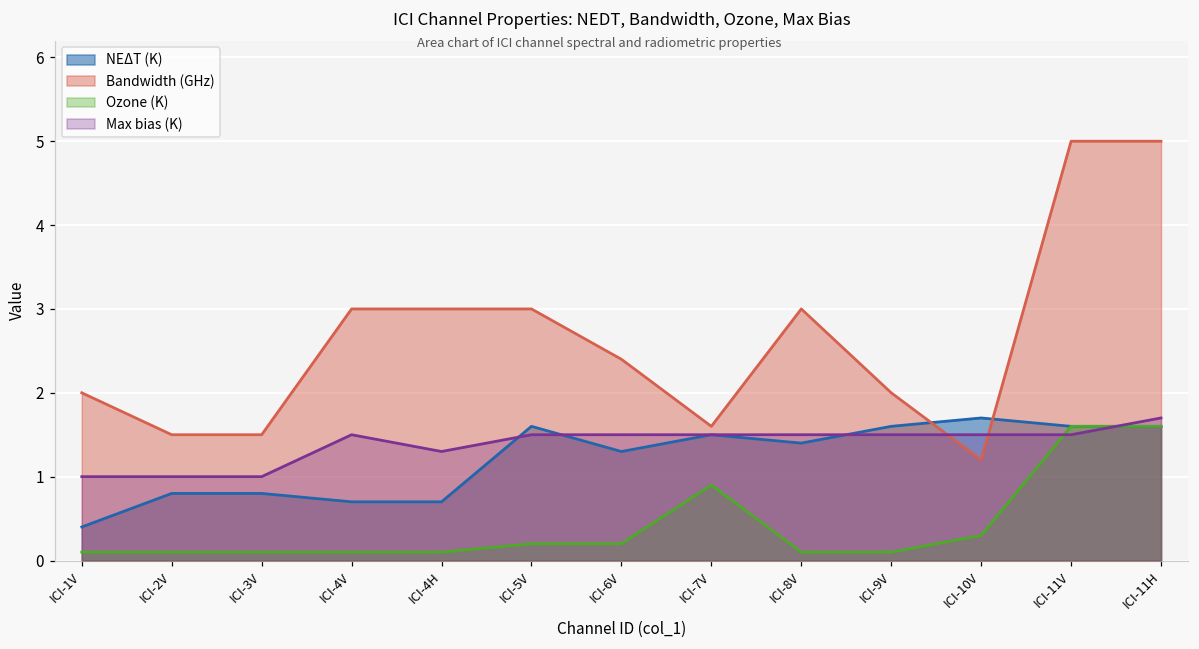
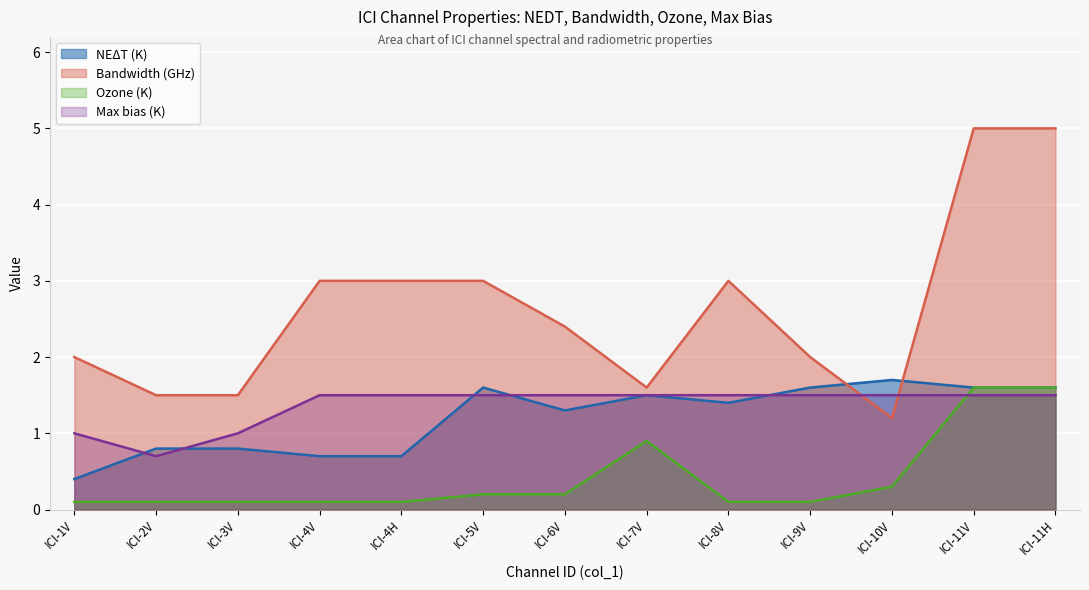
Max bias (K), ICI-2V: 1.0 -> 0.7
Max bias (K), ICI-4H: 1.3 -> 1.5
Max bias (K), ICI-11H: 1.7 -> 1.5
